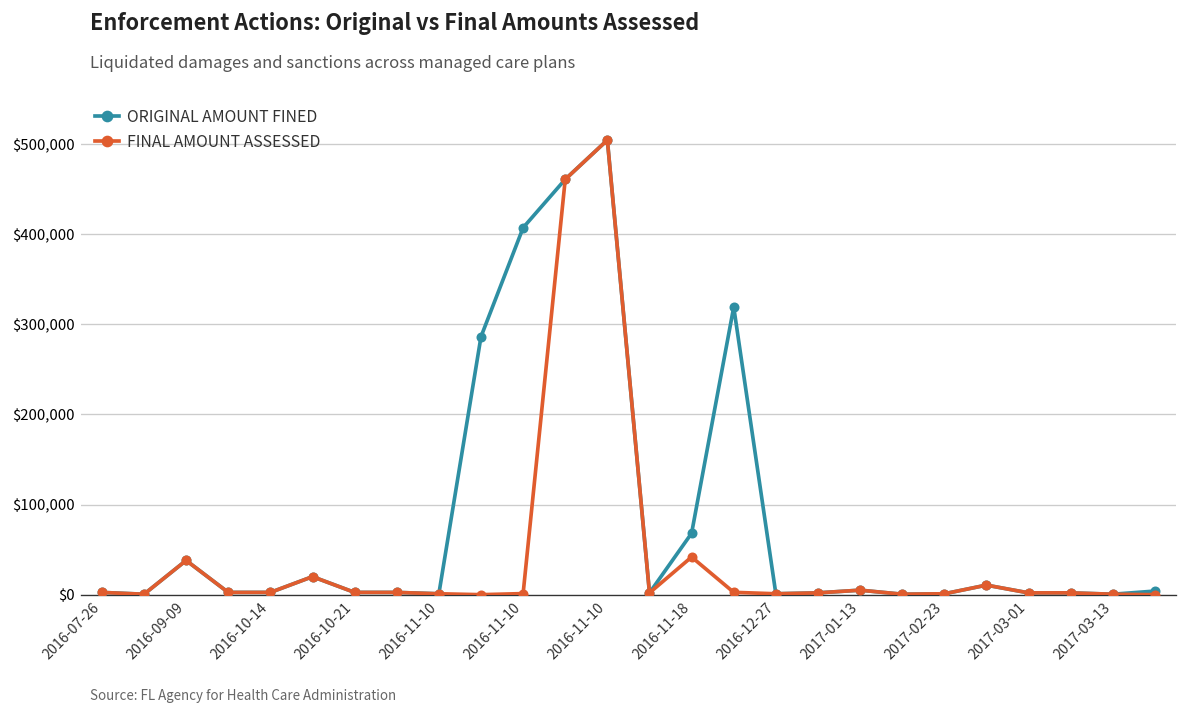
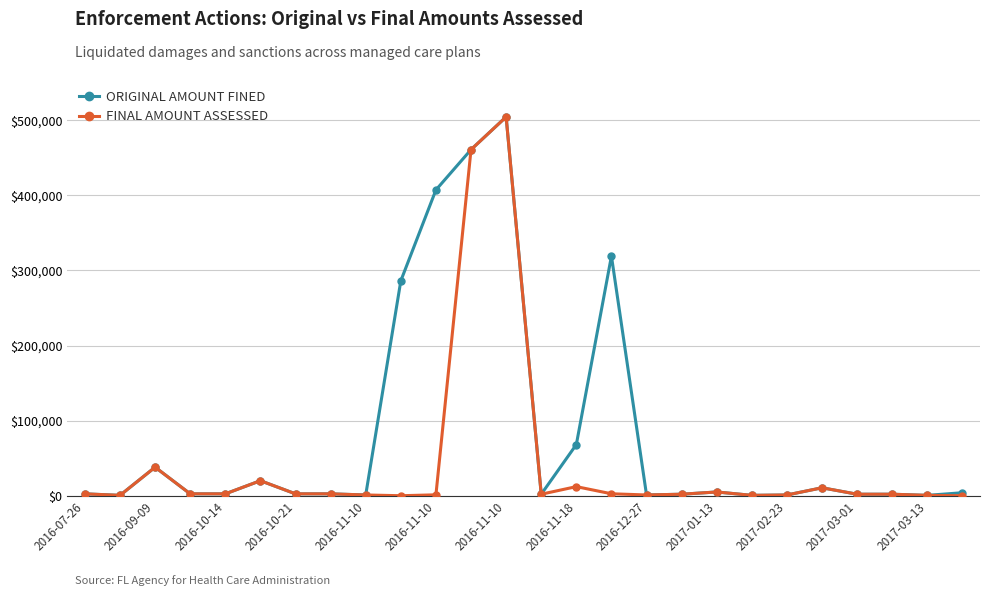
FINAL AMOUNT ASSESSED, 2016-11-18: $40,000 -> $10,000
